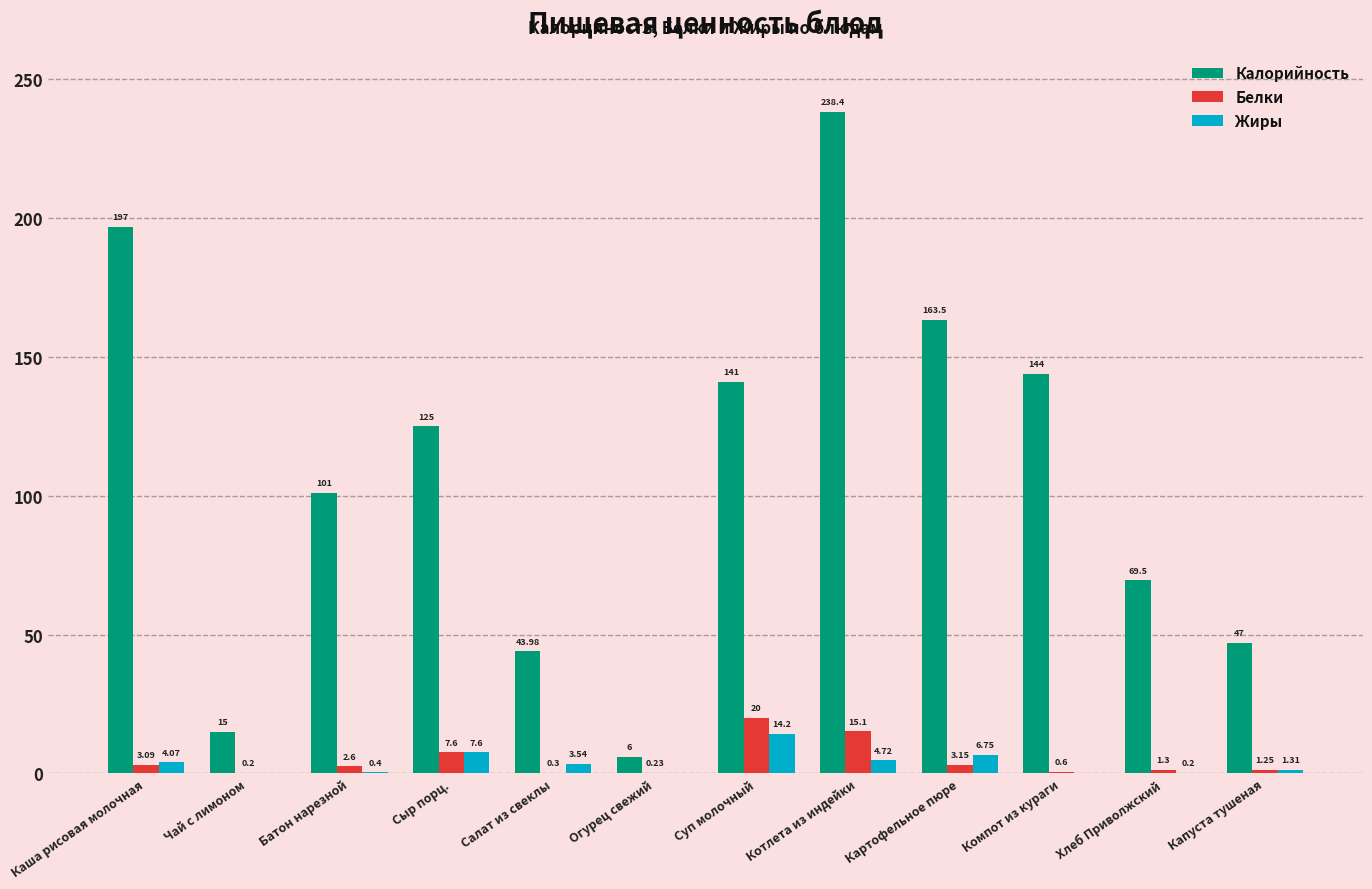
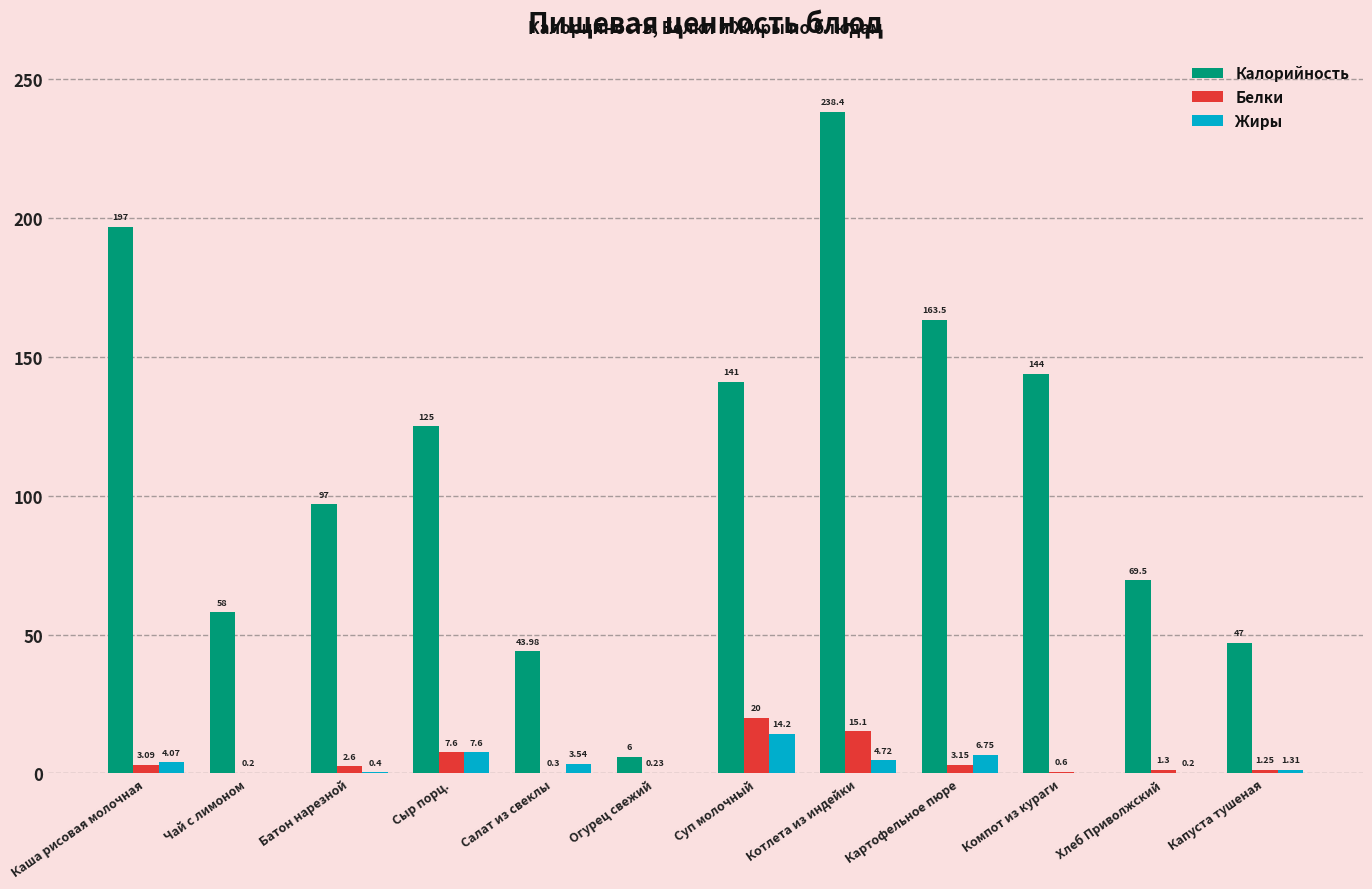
Калорийность, Чай с лимоном: 15 -> 58
Калорийность, Батон нарезной: 101 -> 97
